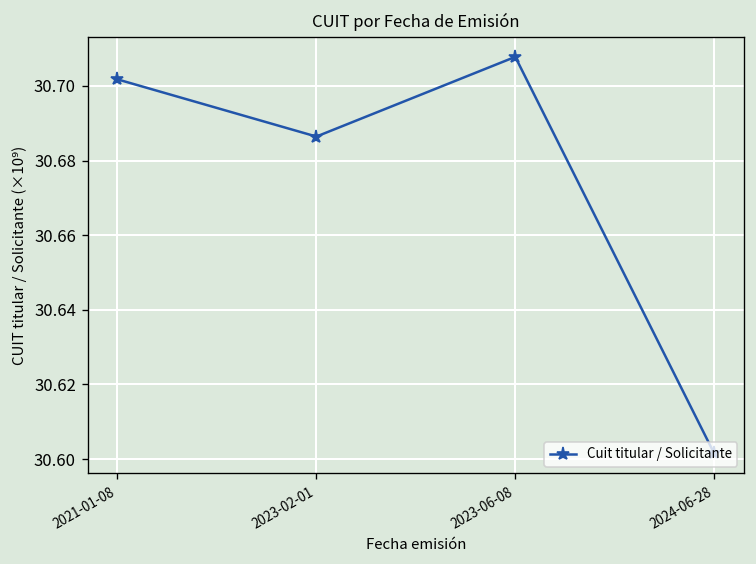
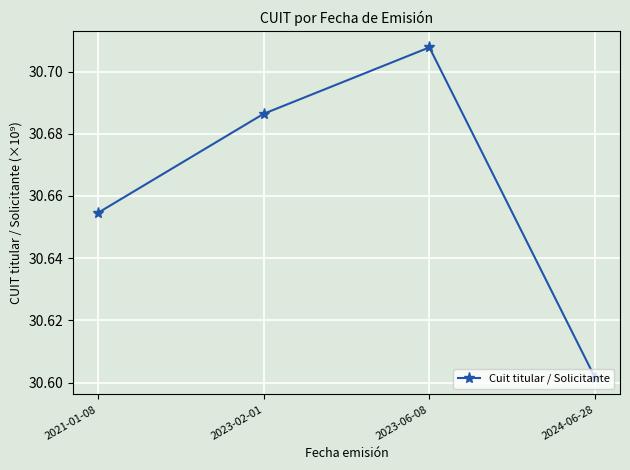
2021-01-08: 30.702 -> 30.655
